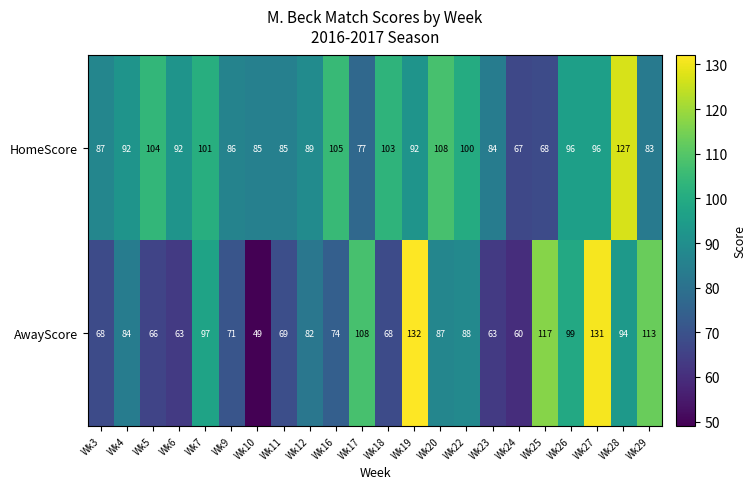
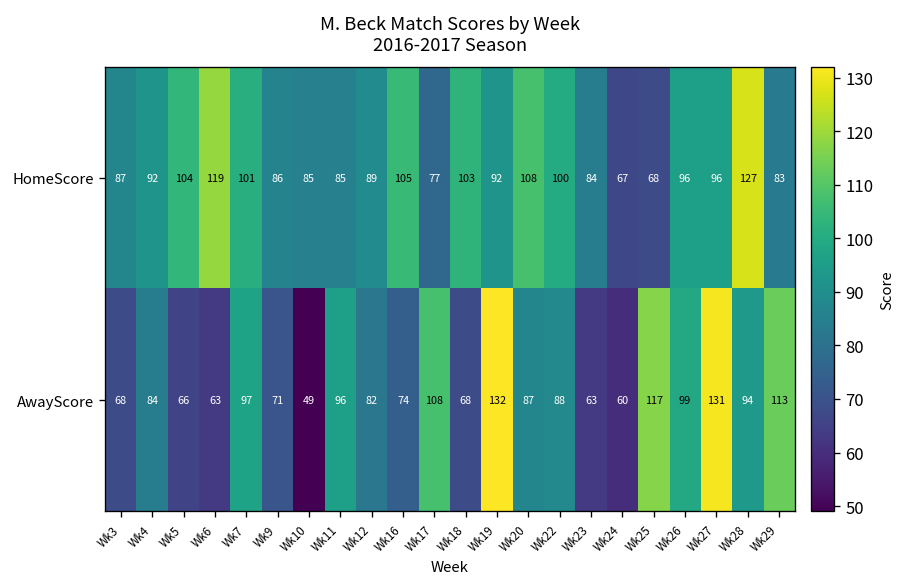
HomeScore, Wk6: 92 -> 119
AwayScore, Wk11: 69 -> 96
